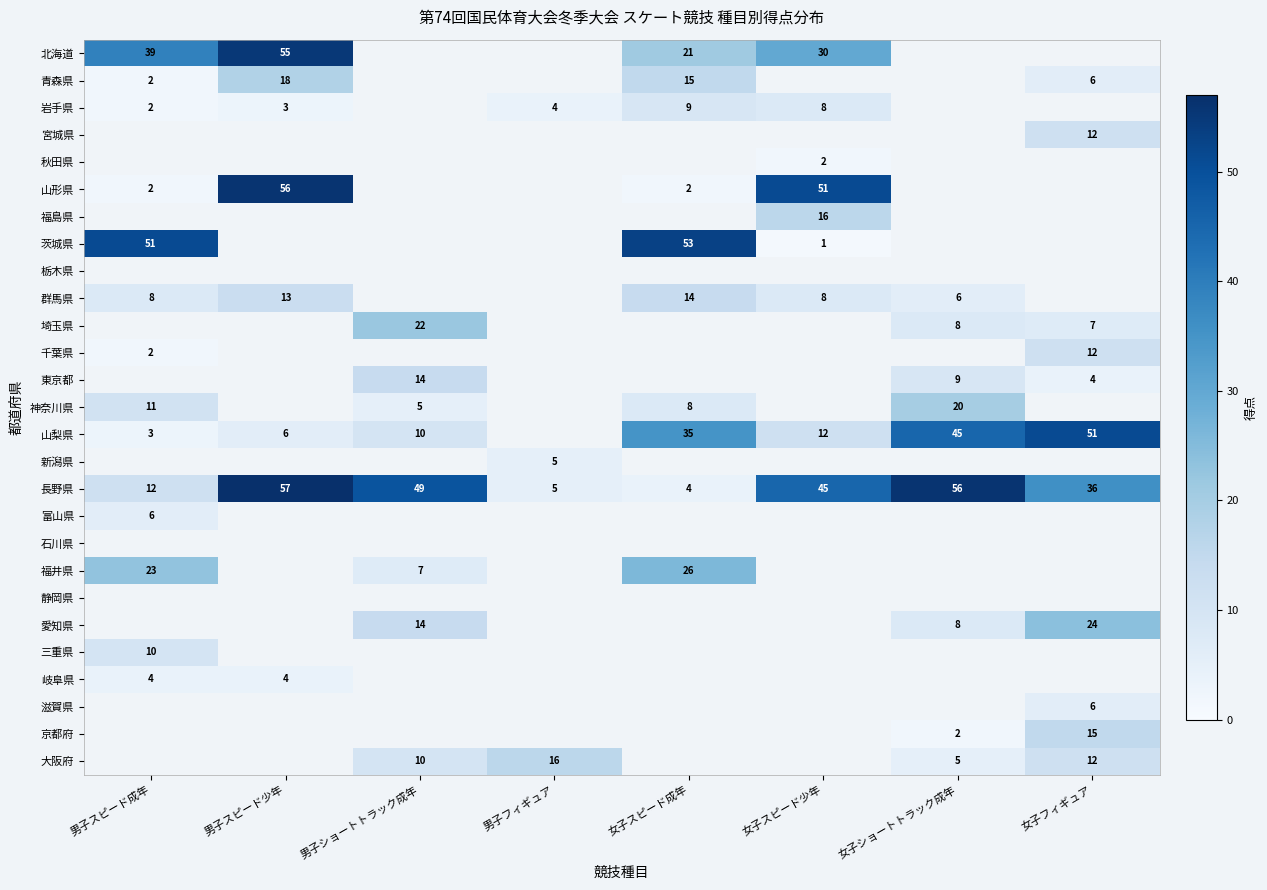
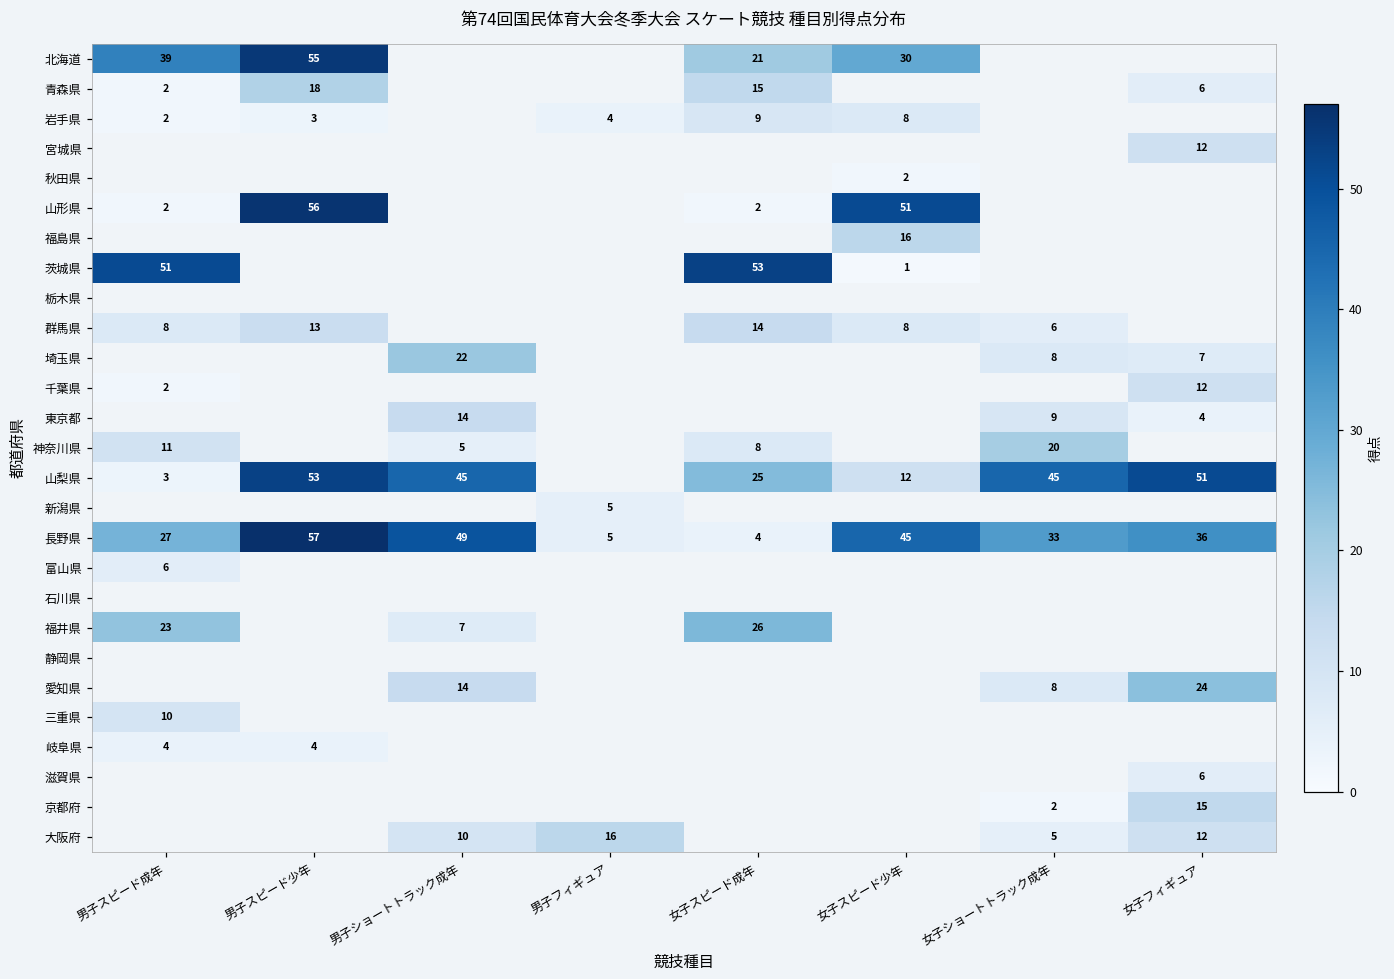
山梨県, 男子スピード少年: 6 -> 53
山梨県, 男子ショートトラック成年: 10 -> 45
山梨県, 女子スピード成年: 35 -> 25
長野県, 男子スピード成年: 12 -> 27
長野県, 女子ショートトラック成年: 56 -> 33
